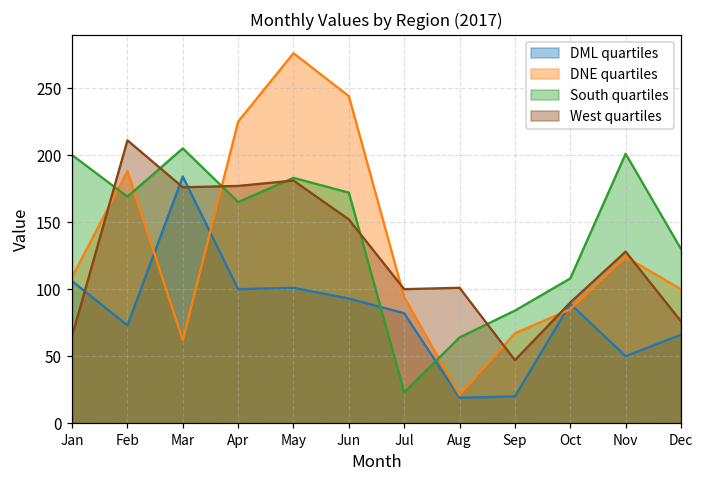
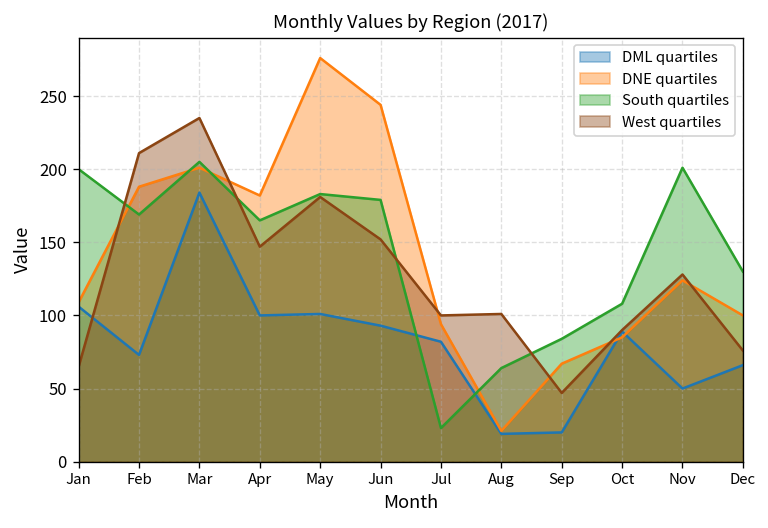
DNE quartiles, Mar: 62 -> 201
West quartiles, Mar: 176 -> 235
DNE quartiles, Apr: 225 -> 182
West quartiles, Apr: 177 -> 147
South quartiles, Jun: 172 -> 179
